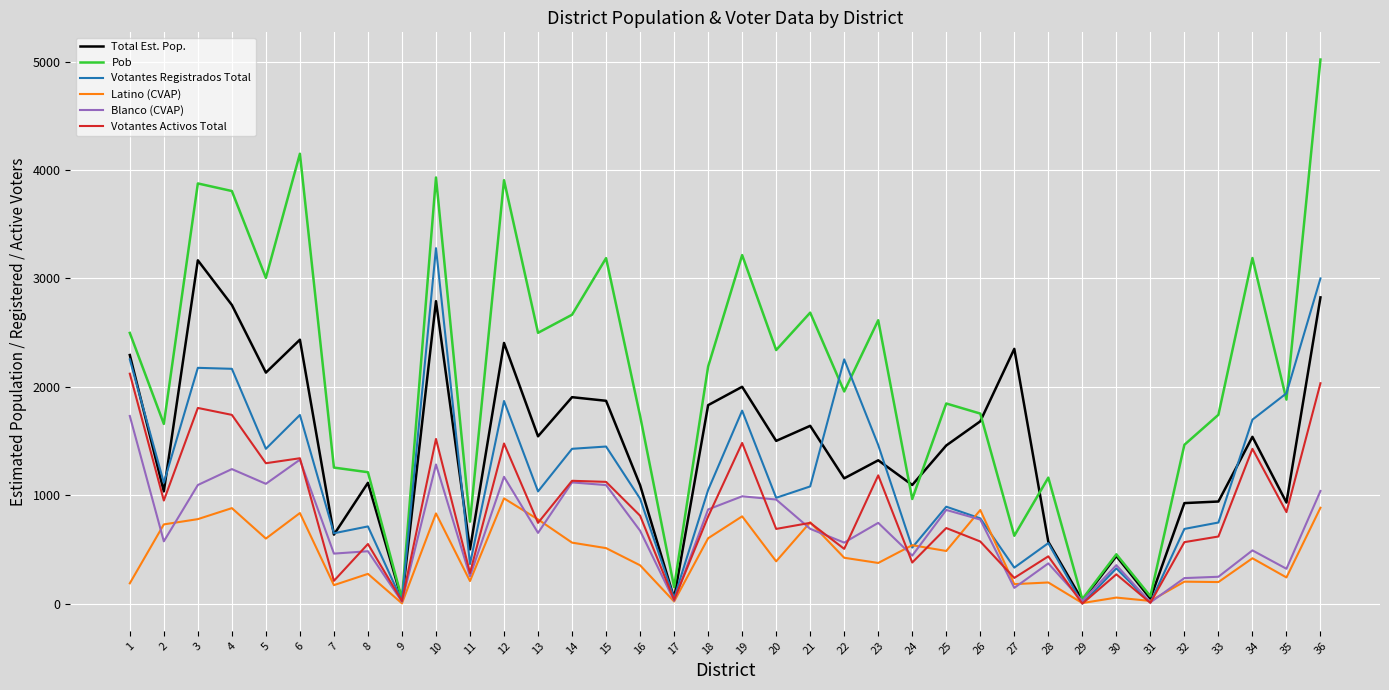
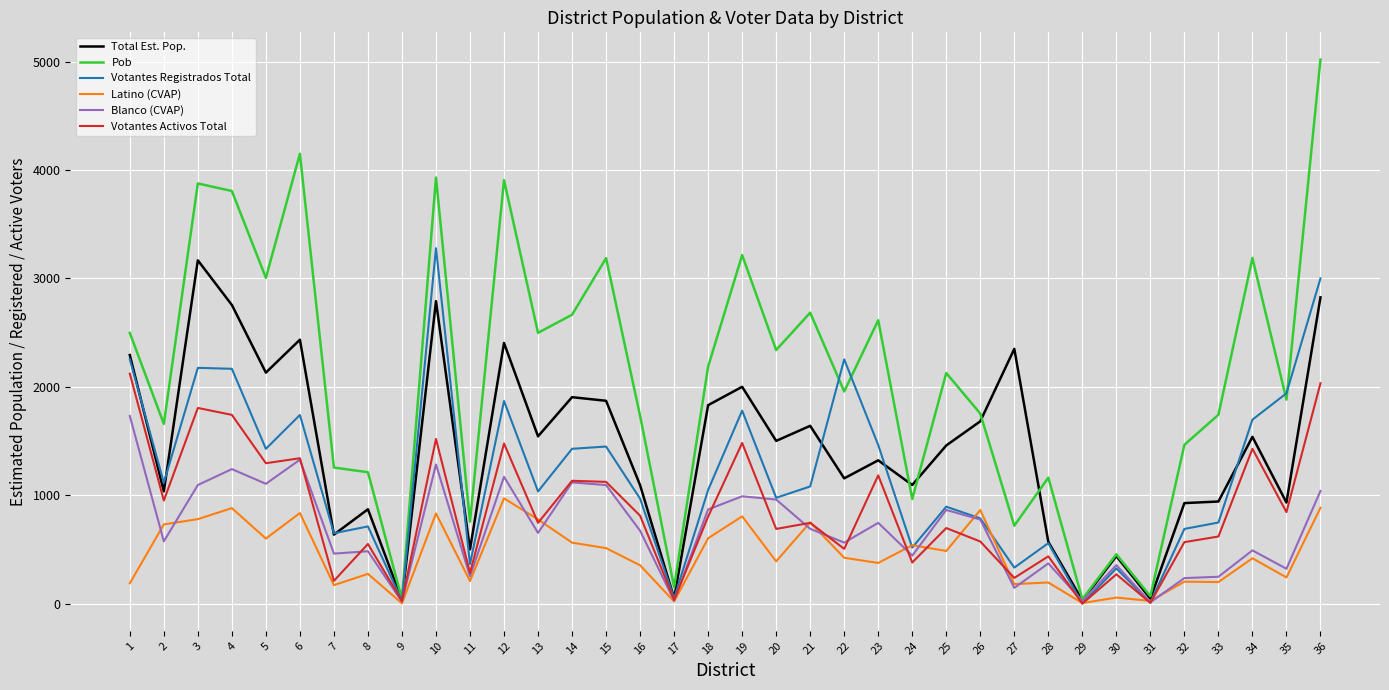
Total Est. Pop., 8: 1110 -> 870
Pob, 25: 1850 -> 2130
Pob, 27: 630 -> 720
